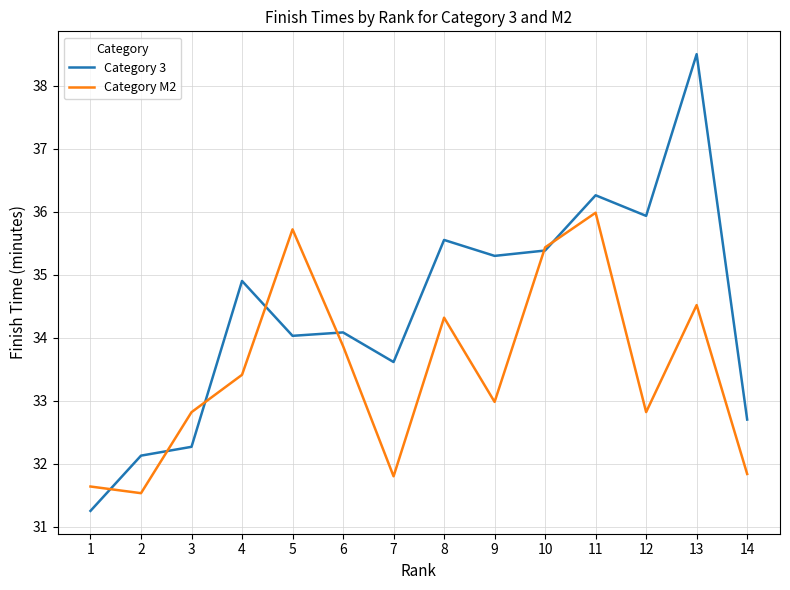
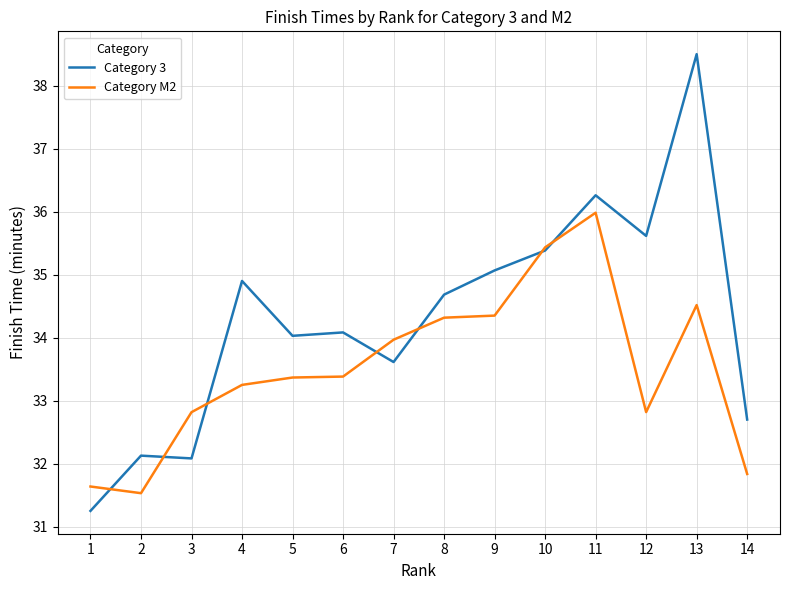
Category 3, 3: 32.3 -> 32.1
Category M2, 4: 33.4 -> 33.3
Category M2, 5: 35.7 -> 33.4
Category M2, 6: 33.9 -> 33.4
Category M2, 7: 31.8 -> 34.0
Category 3, 8: 35.6 -> 34.7
Category 3, 9: 35.3 -> 35.1
Category M2, 9: 33.0 -> 34.4
Category 3, 12: 35.9 -> 35.6
